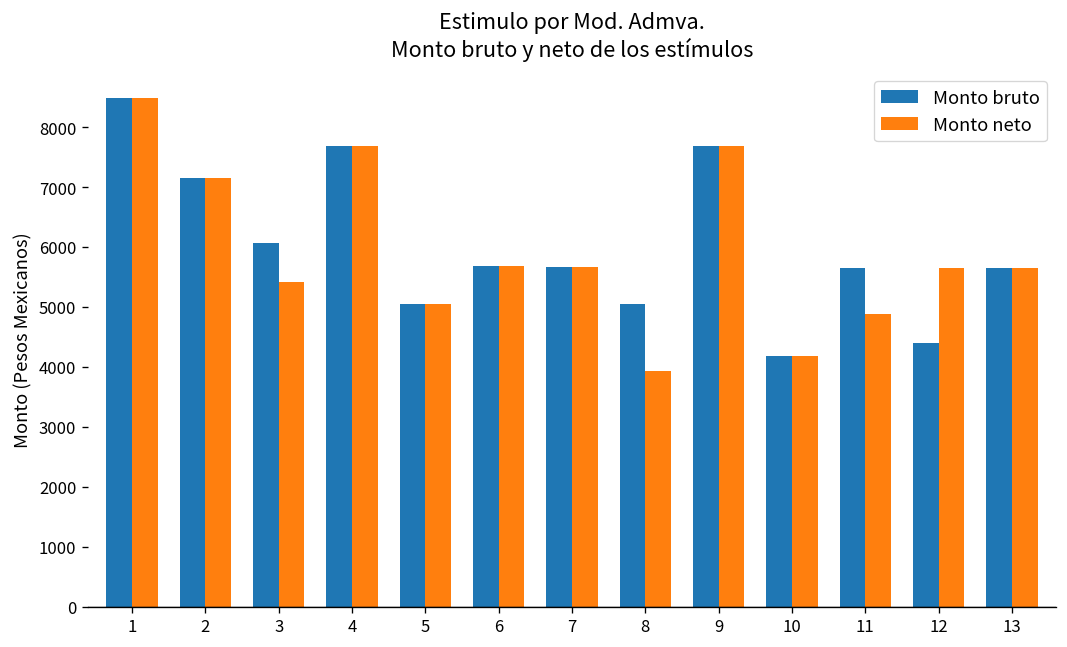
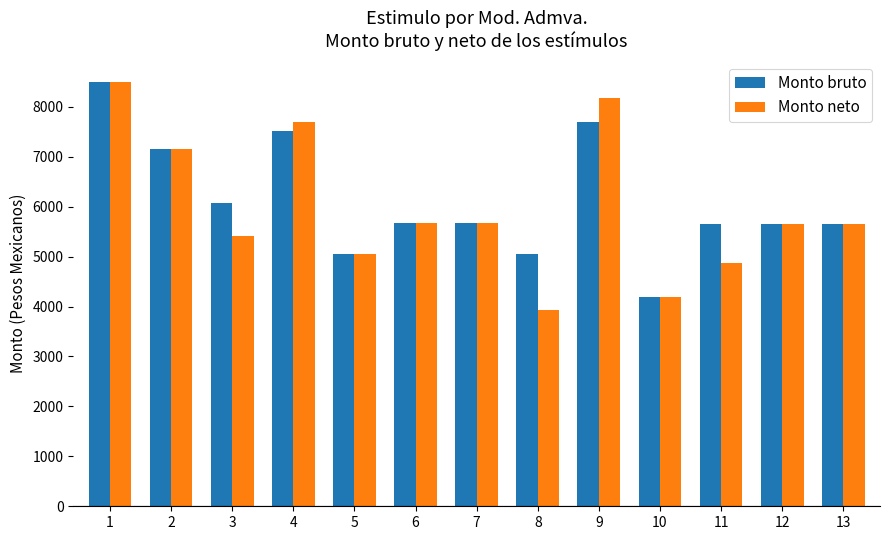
Monto bruto, 4: 7700 -> 7500
Monto neto, 9: 7700 -> 8200
Monto bruto, 12: 4400 -> 5600
